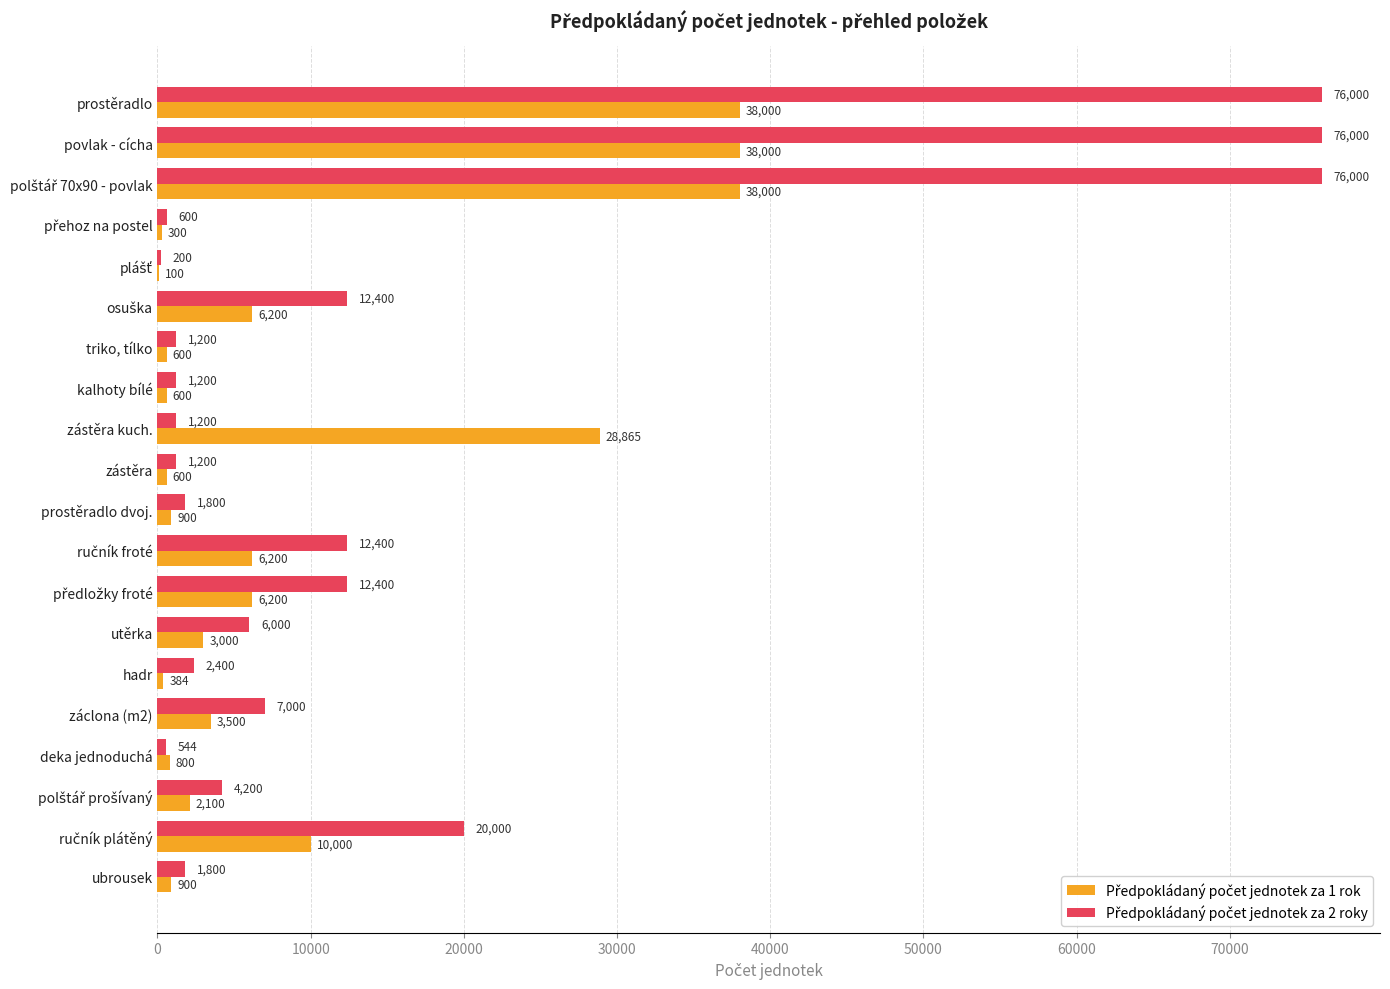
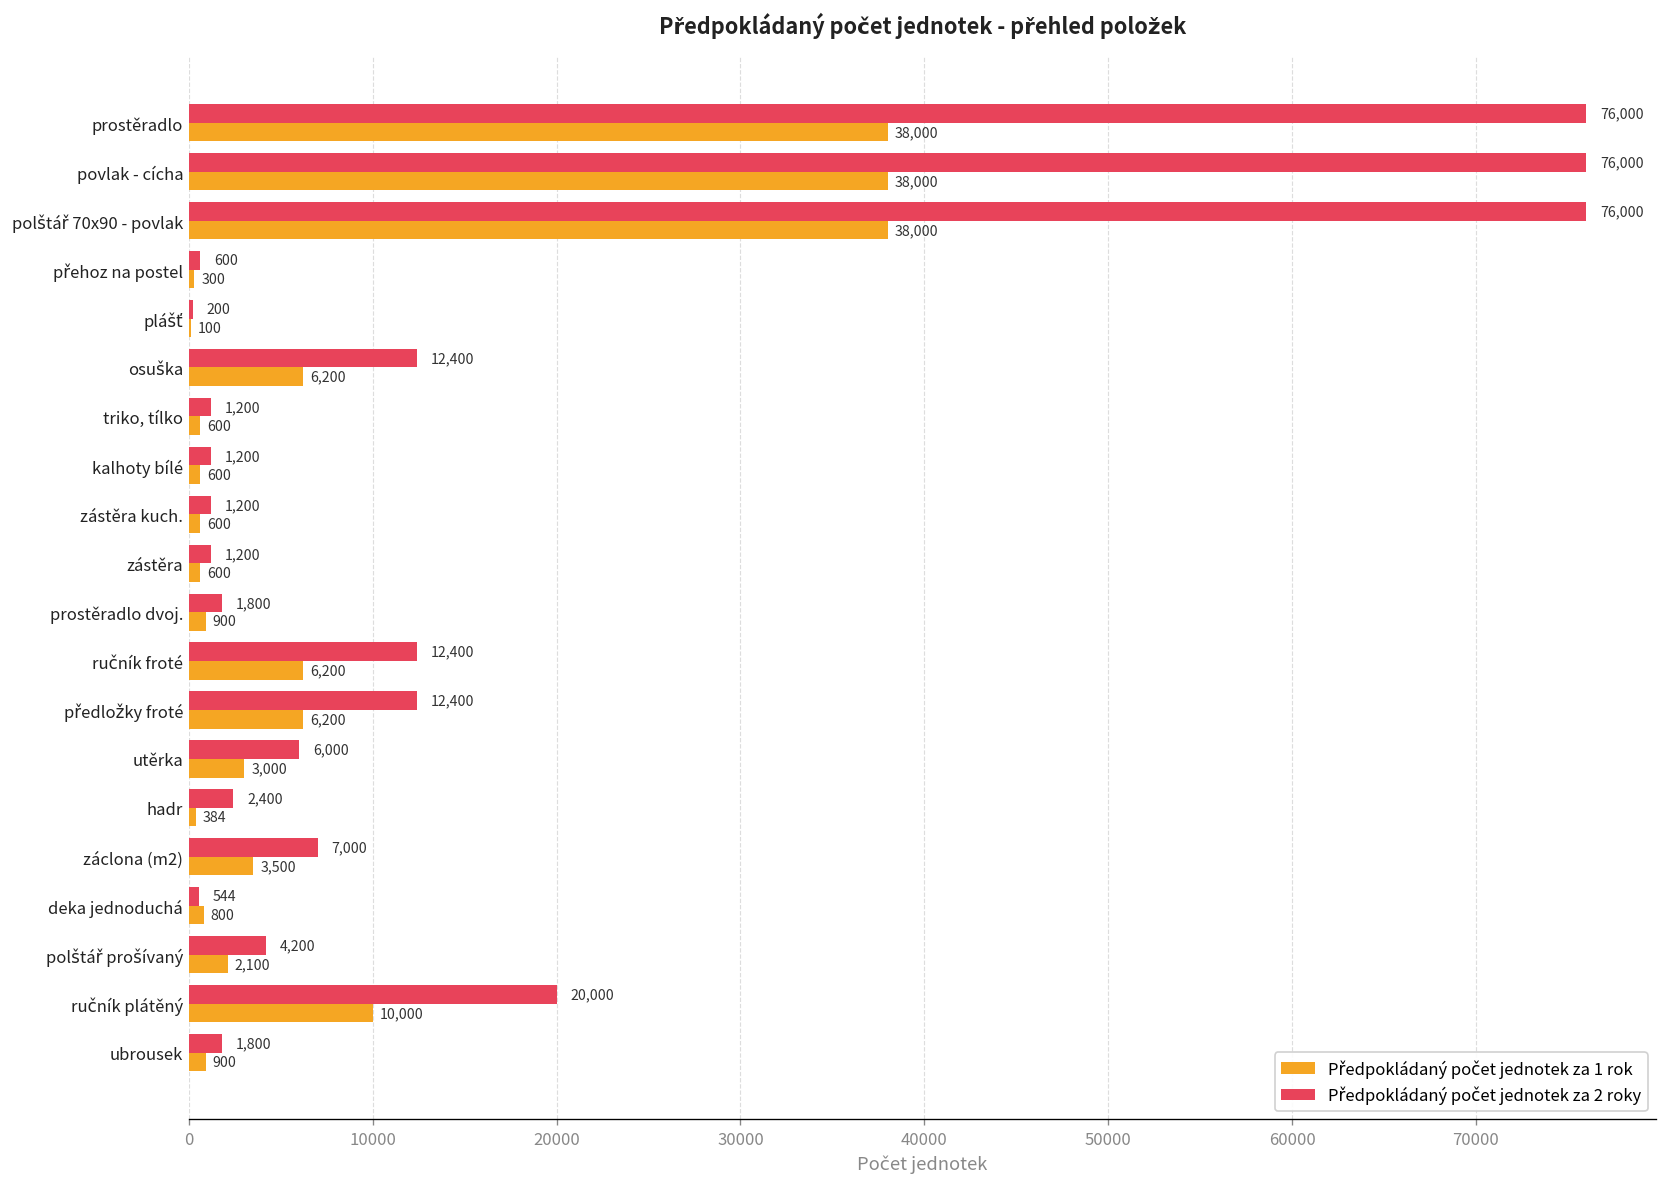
Předpokládaný počet jednotek za 1 rok, zástěra kuch.: 28,865 -> 600
